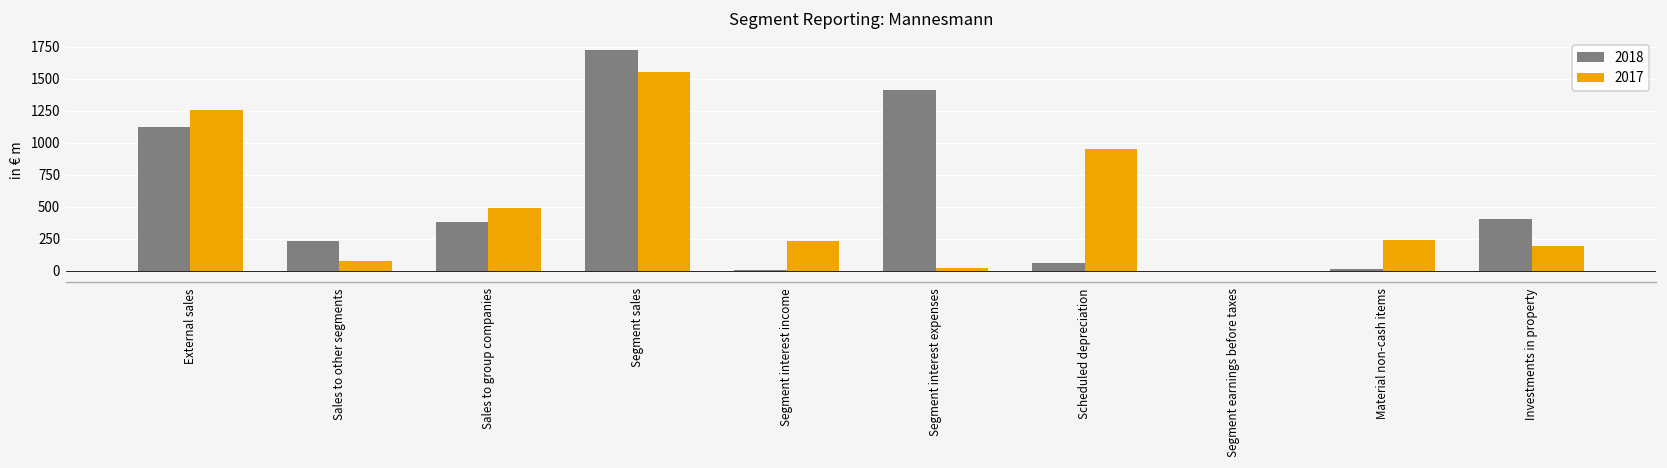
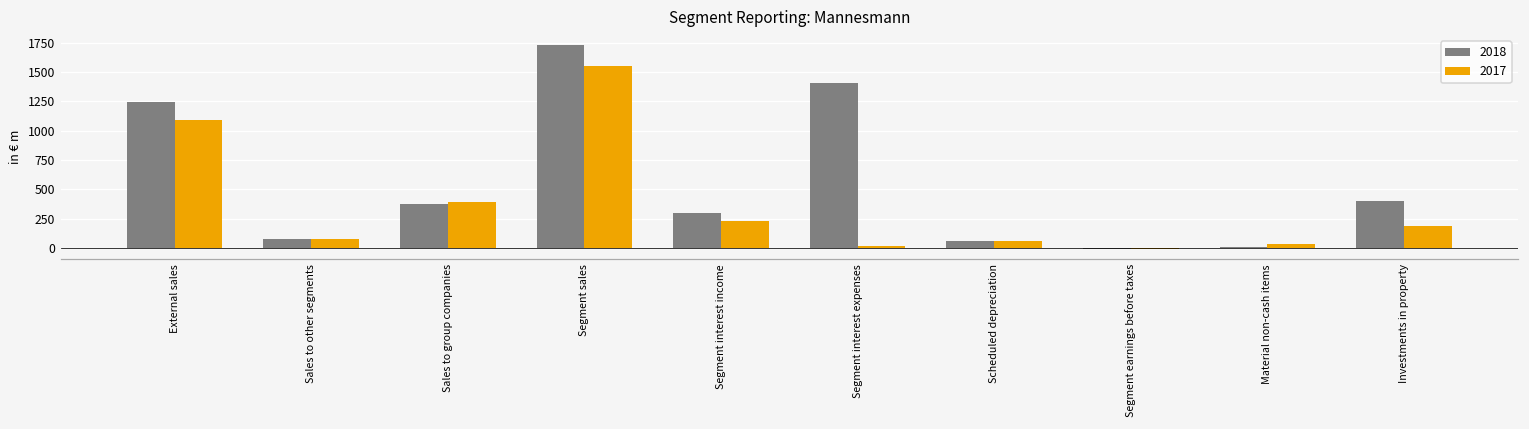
2018, External sales: 1120 -> 1240
2017, External sales: 1260 -> 1090
2018, Sales to other segments: 230 -> 80
2017, Sales to group companies: 490 -> 390
2018, Segment interest income: 0 -> 300
2017, Scheduled depreciation: 950 -> 60
2017, Material non-cash items: 240 -> 30
